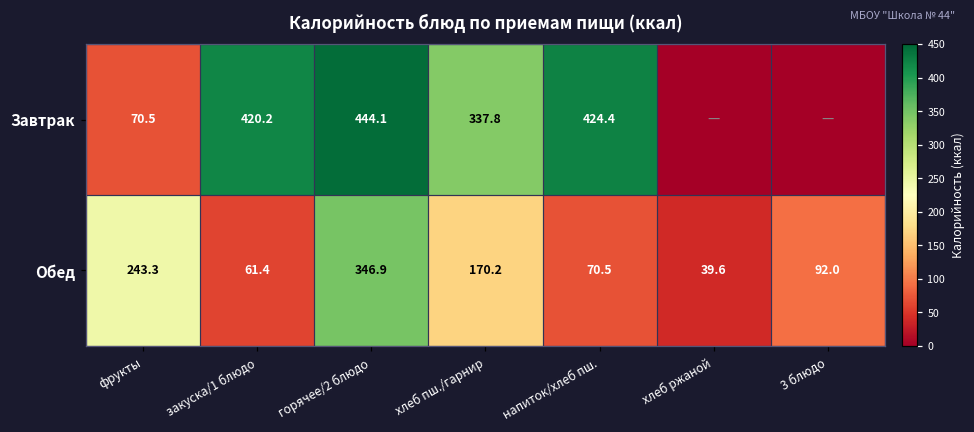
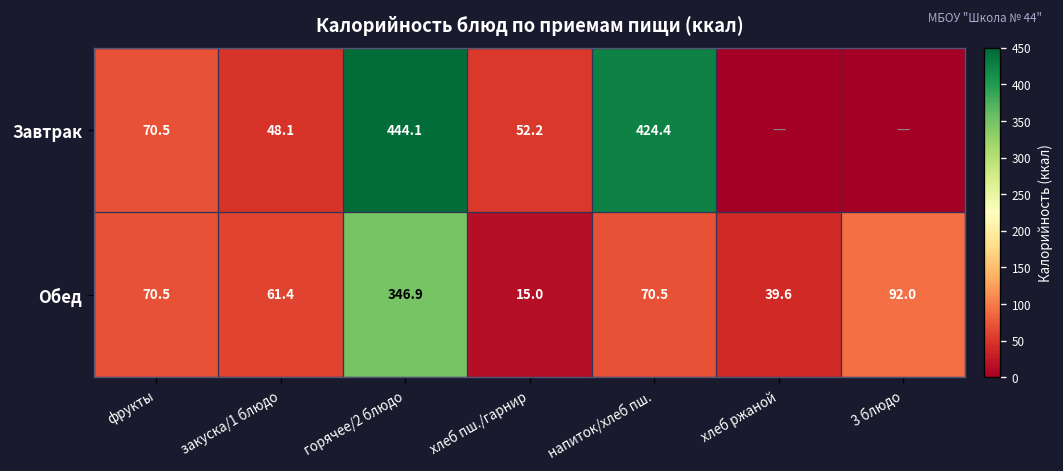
Завтрак, закуска/1 блюдо: 420.2 -> 48.1
Завтрак, хлеб пш./гарнир: 337.8 -> 52.2
Обед, фрукты: 243.3 -> 70.5
Обед, хлеб пш./гарнир: 170.2 -> 15.0
